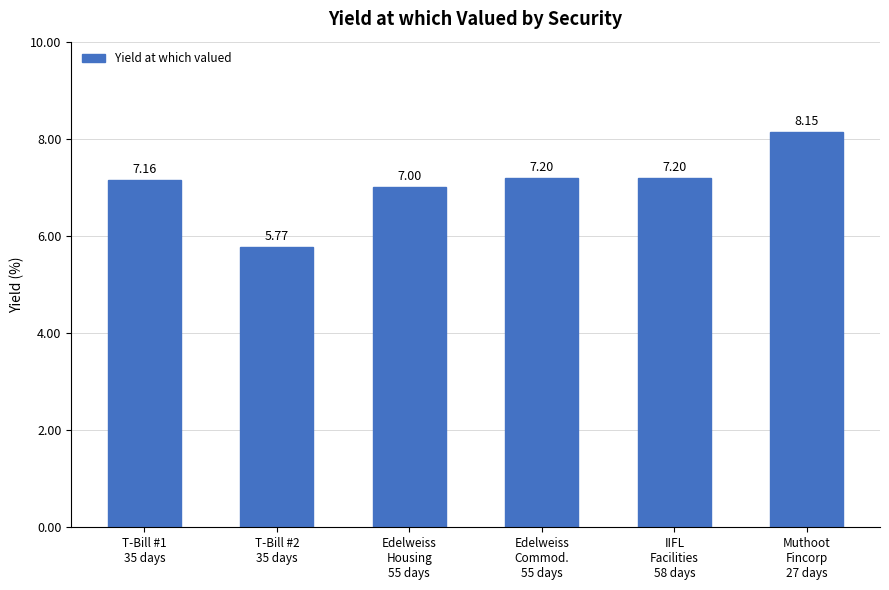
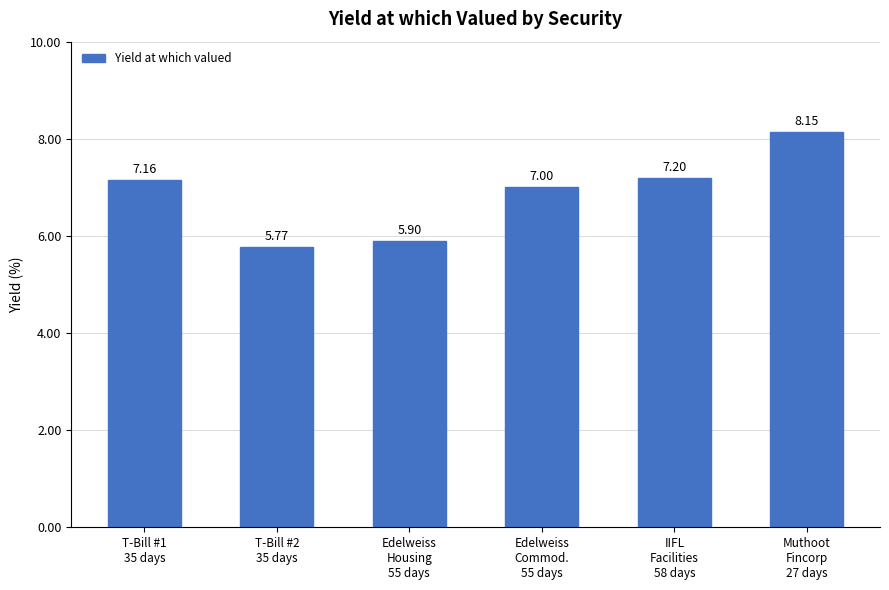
Edelweiss Housing 55 days: 7.00 -> 5.90
Edelweiss Commod. 55 days: 7.20 -> 7.00
